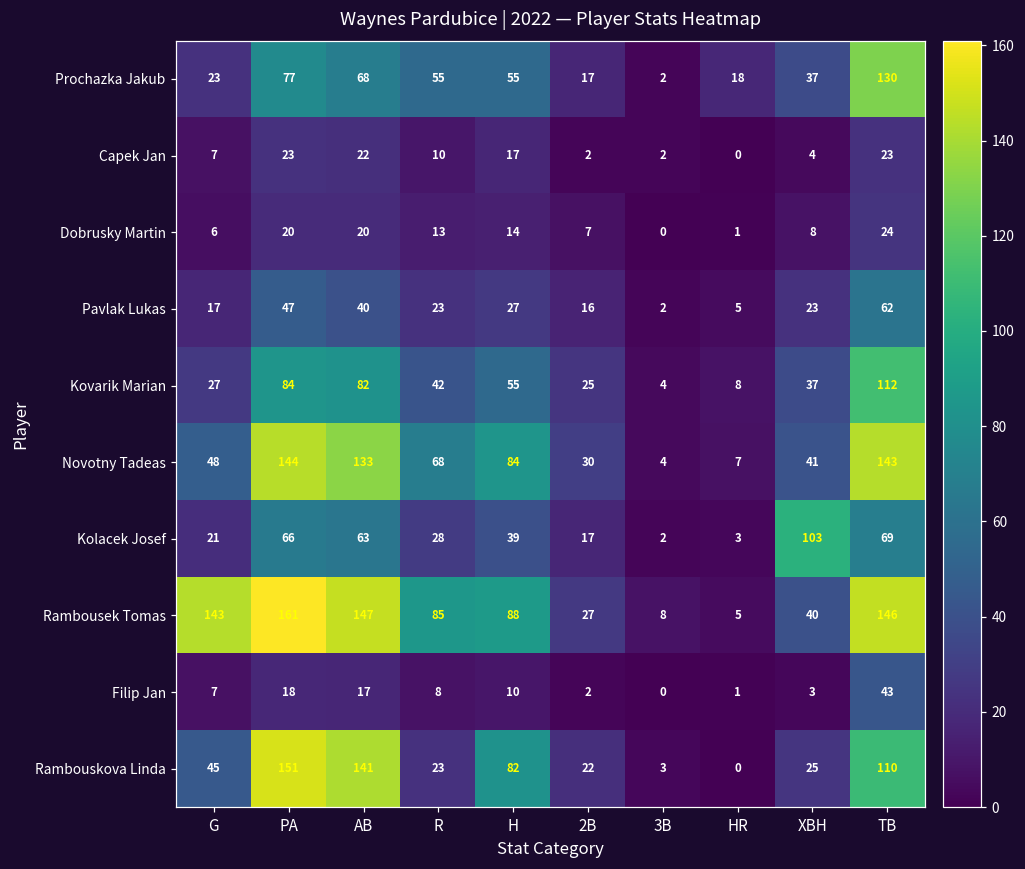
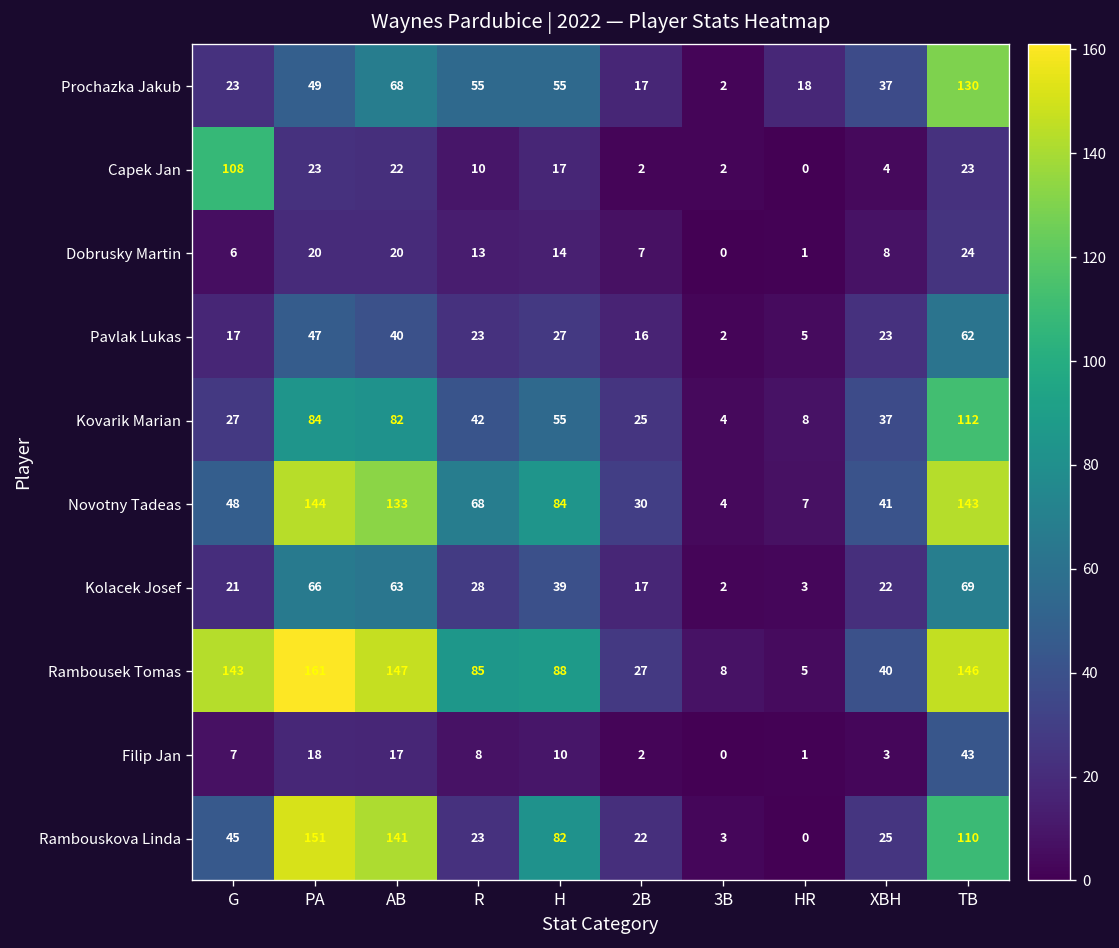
Prochazka Jakub, PA: 77 -> 49
Capek Jan, G: 7 -> 108
Kolacek Josef, XBH: 103 -> 22
